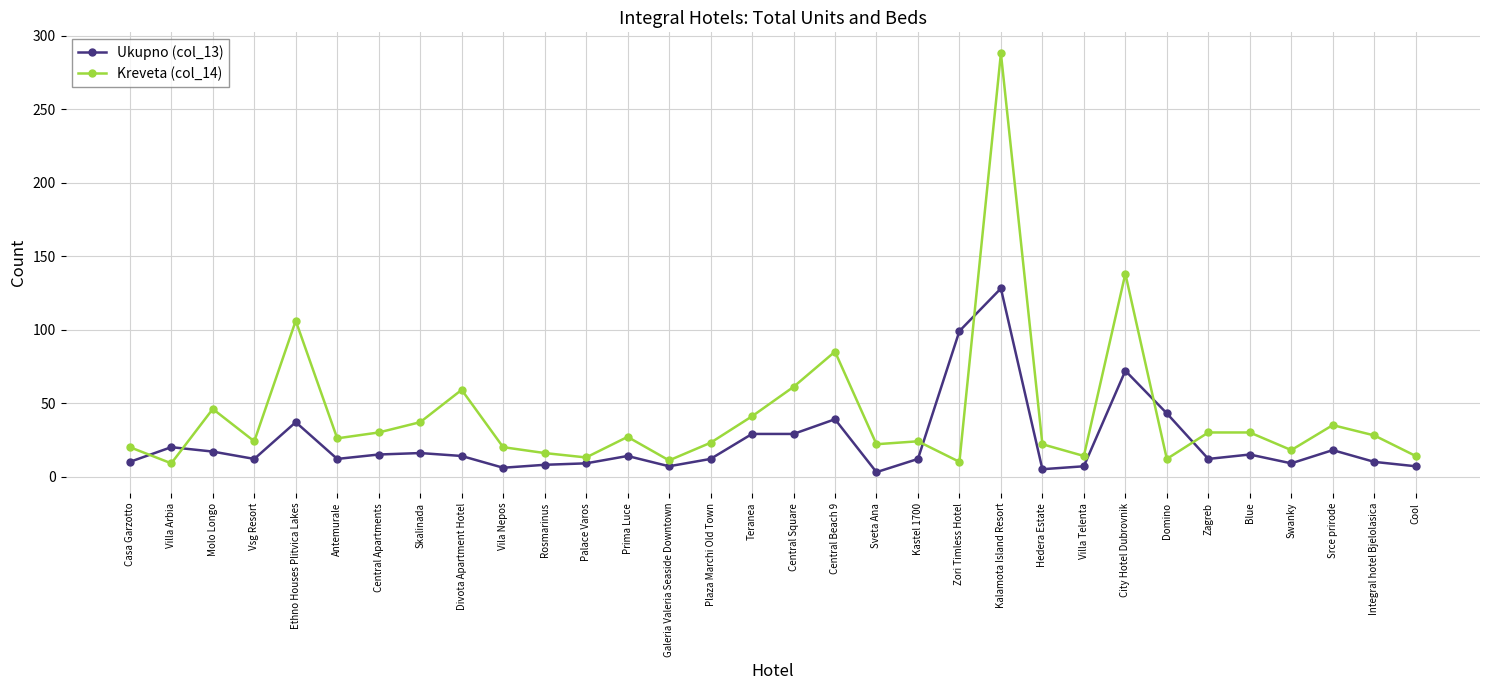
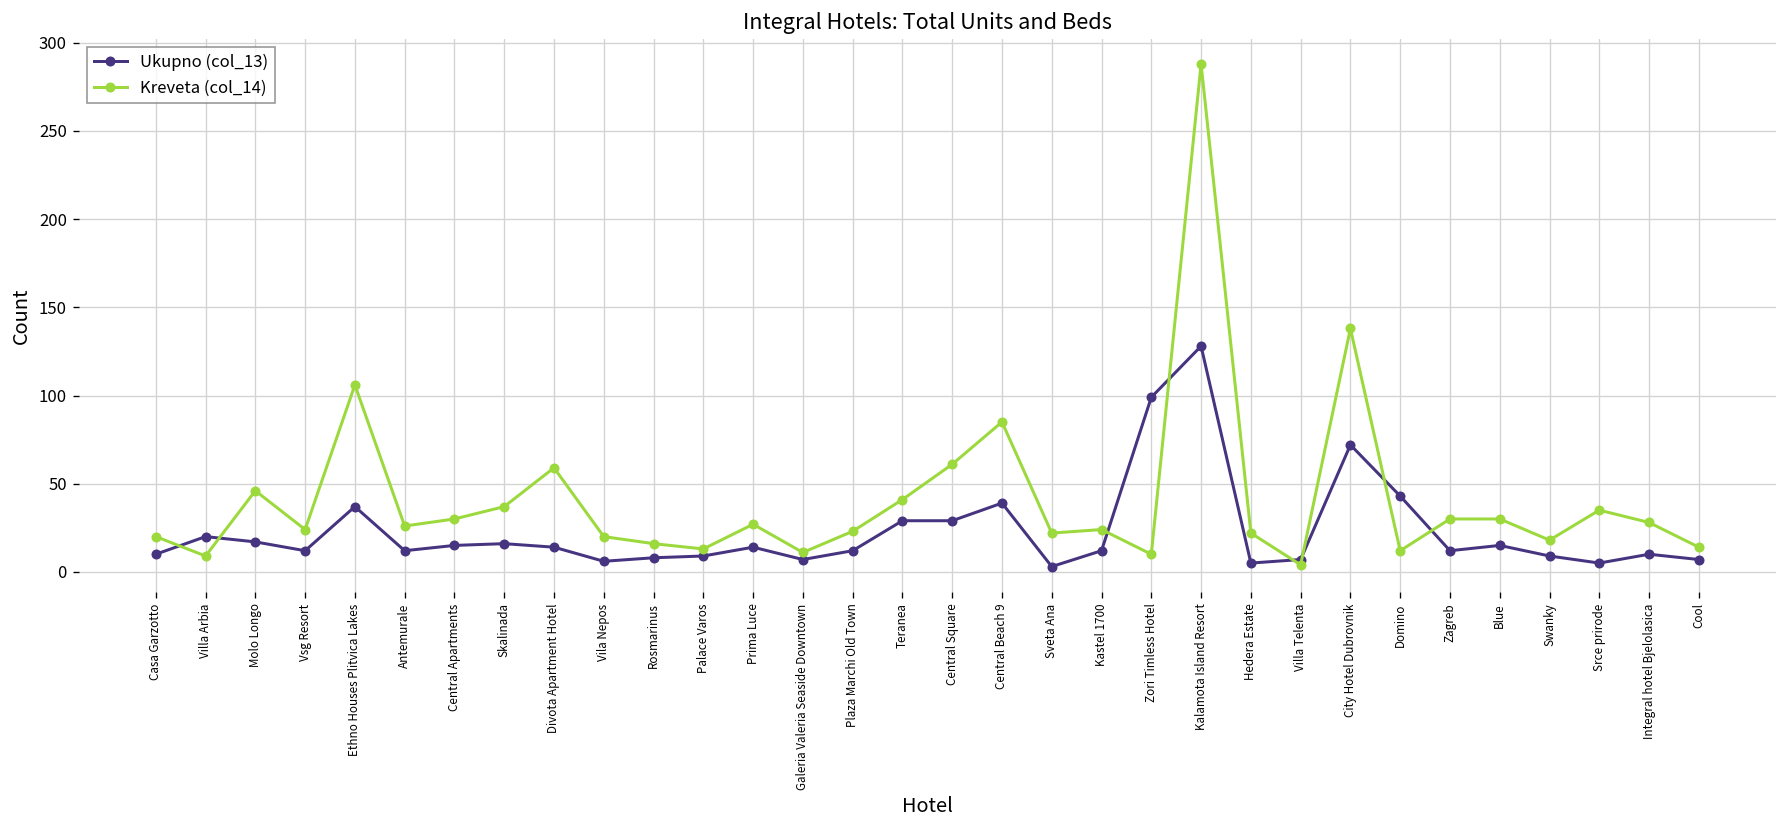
Kreveta (col_14), Villa Telenta: 14 -> 4
Ukupno (col_13), Srce prirode: 18 -> 5
